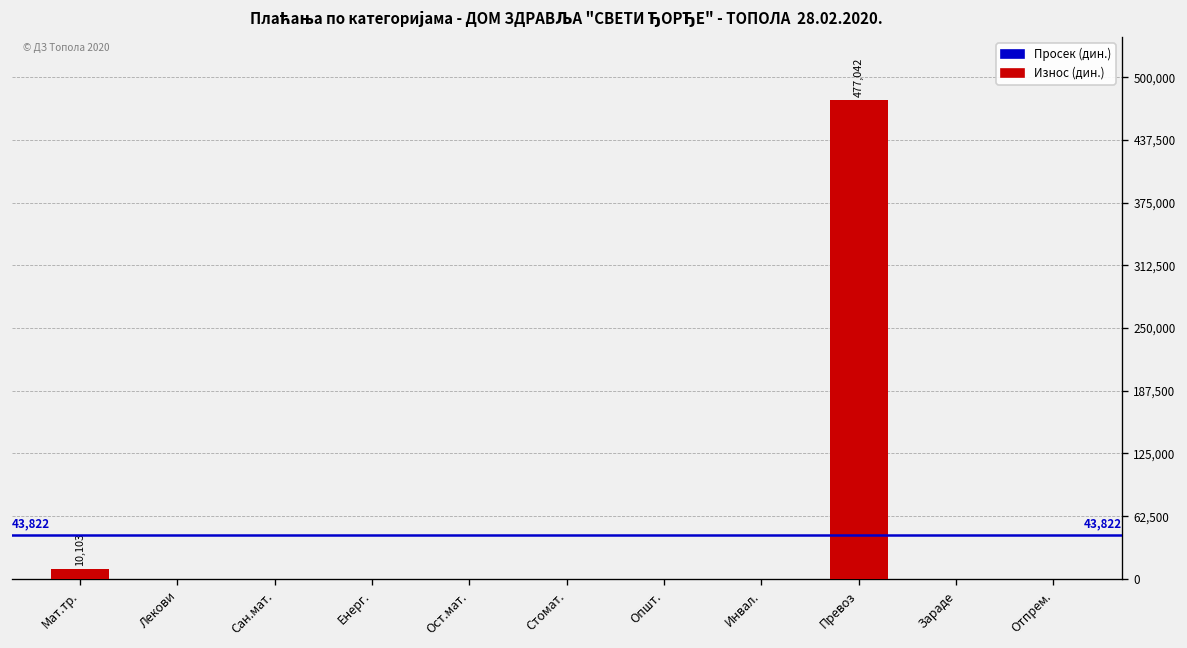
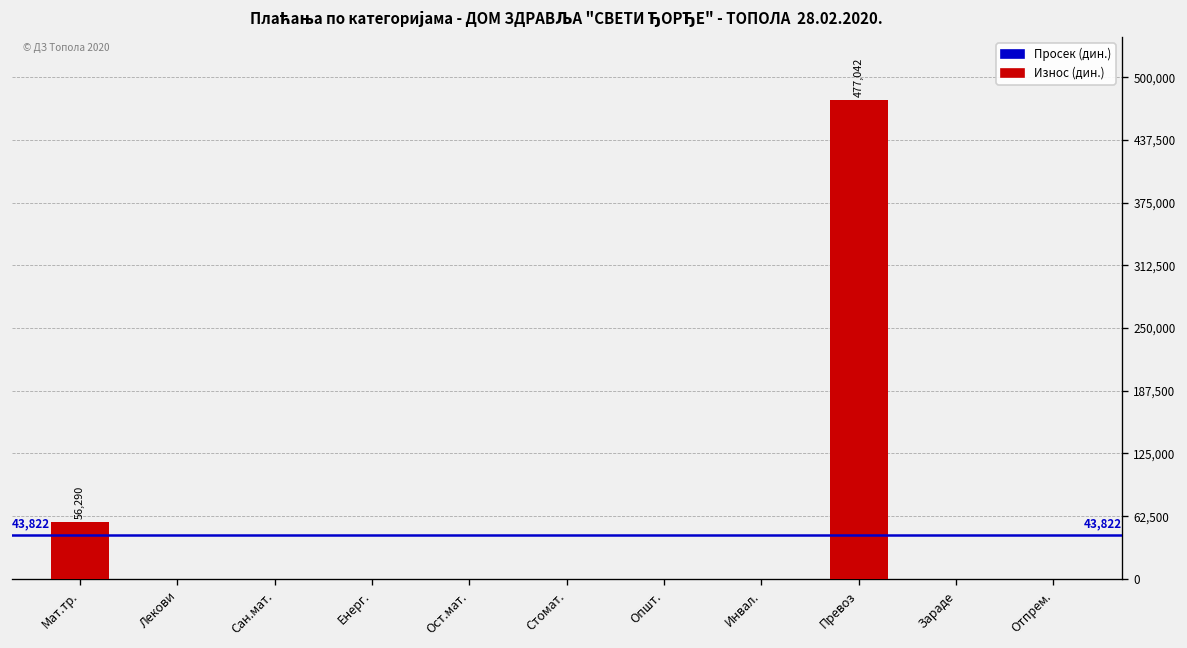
Мат.тр.: 10,103 -> 56,290
